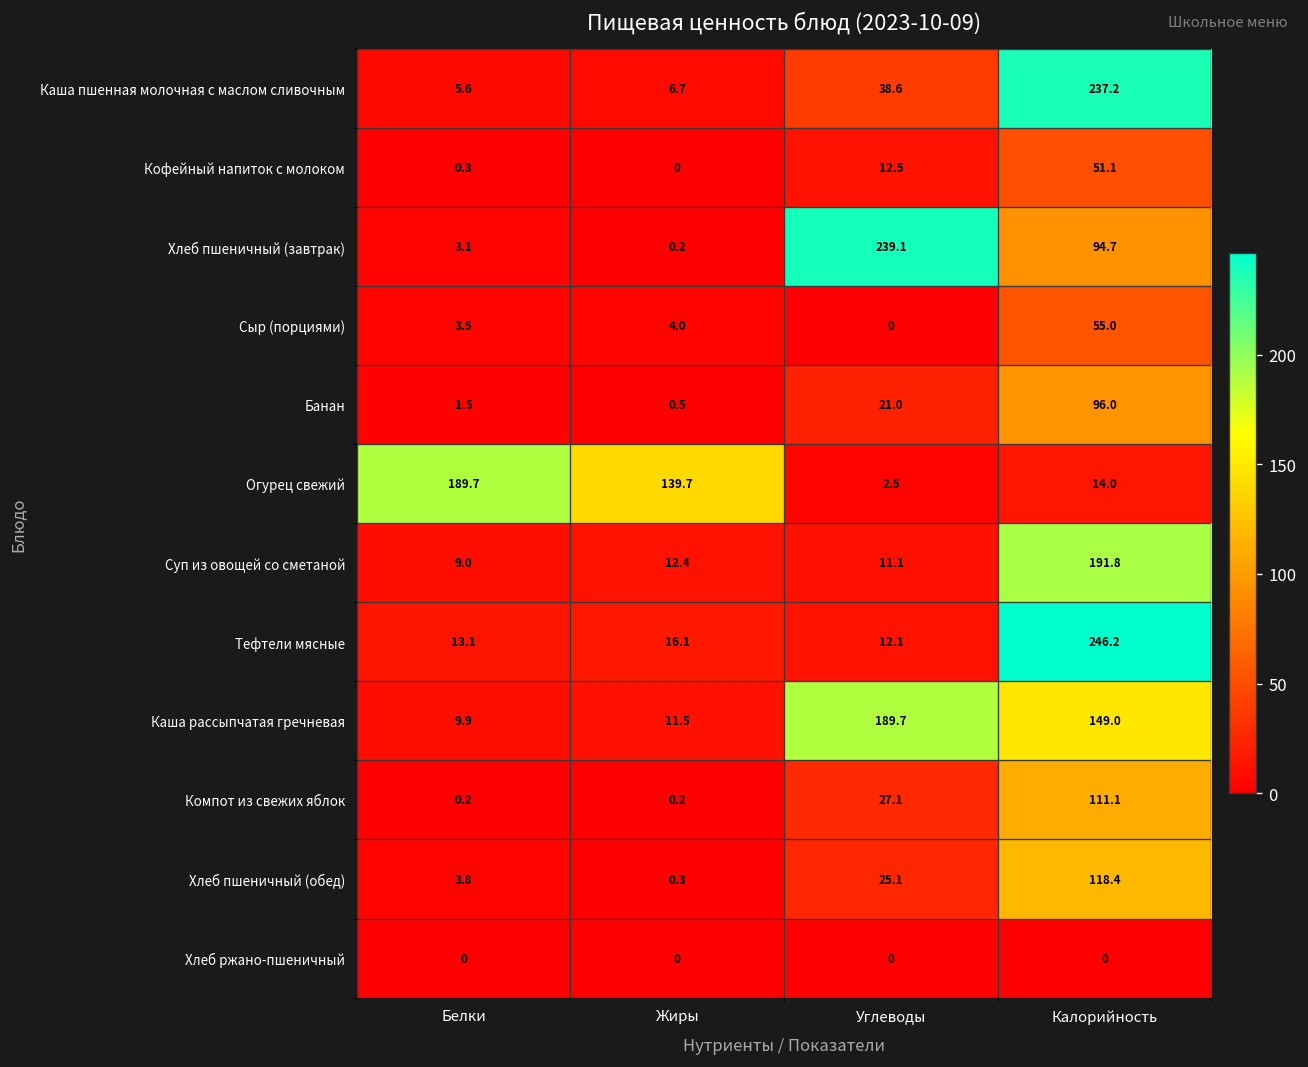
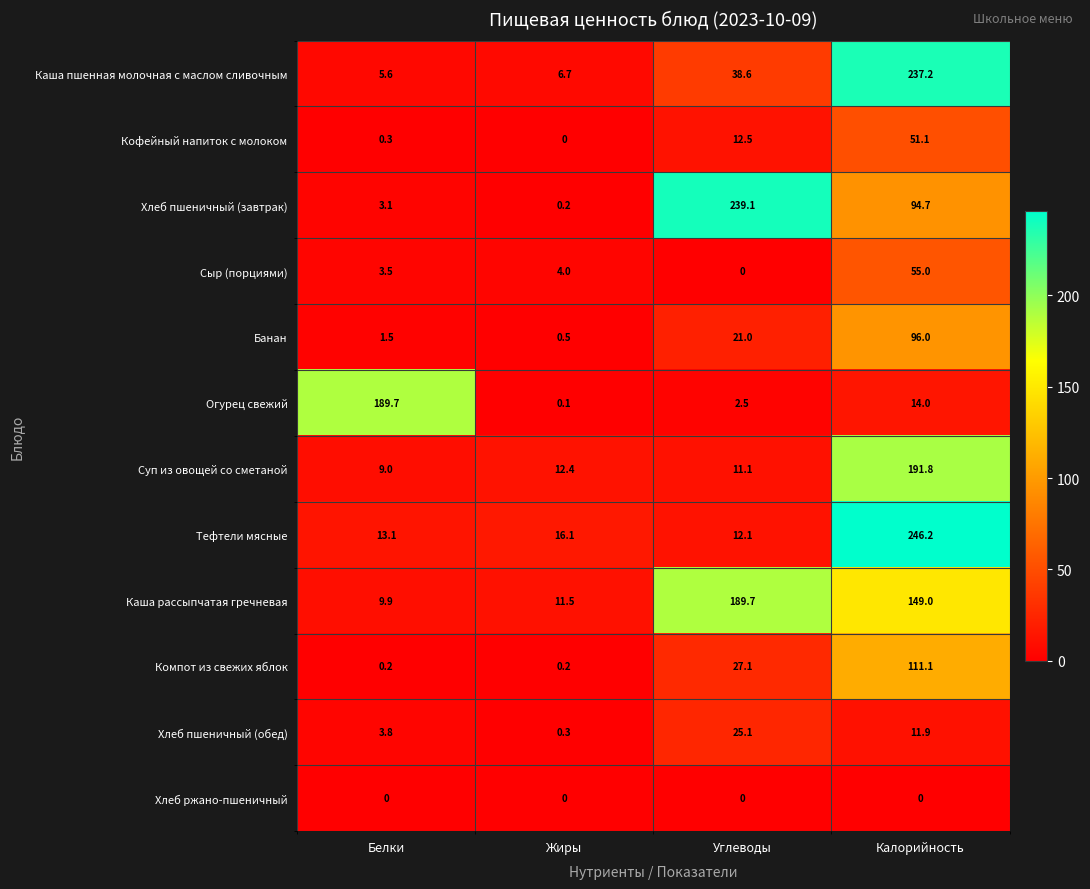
Огурец свежий, Жиры: 139.7 -> 0.1
Хлеб пшеничный (обед), Калорийность: 118.4 -> 11.9
